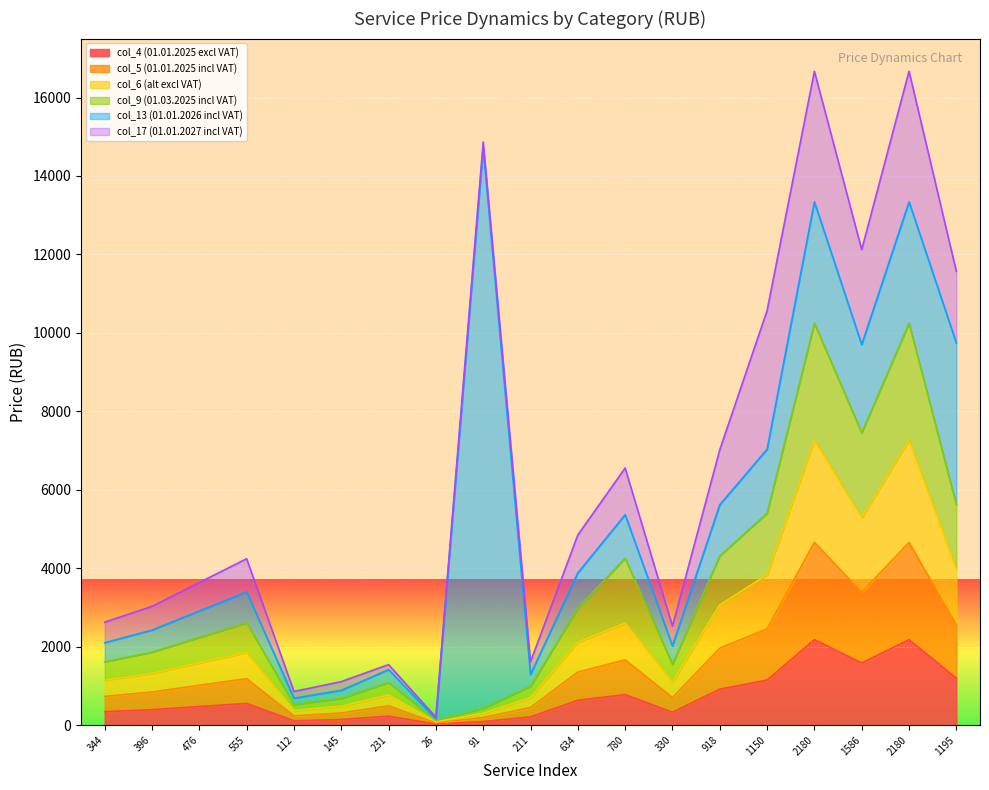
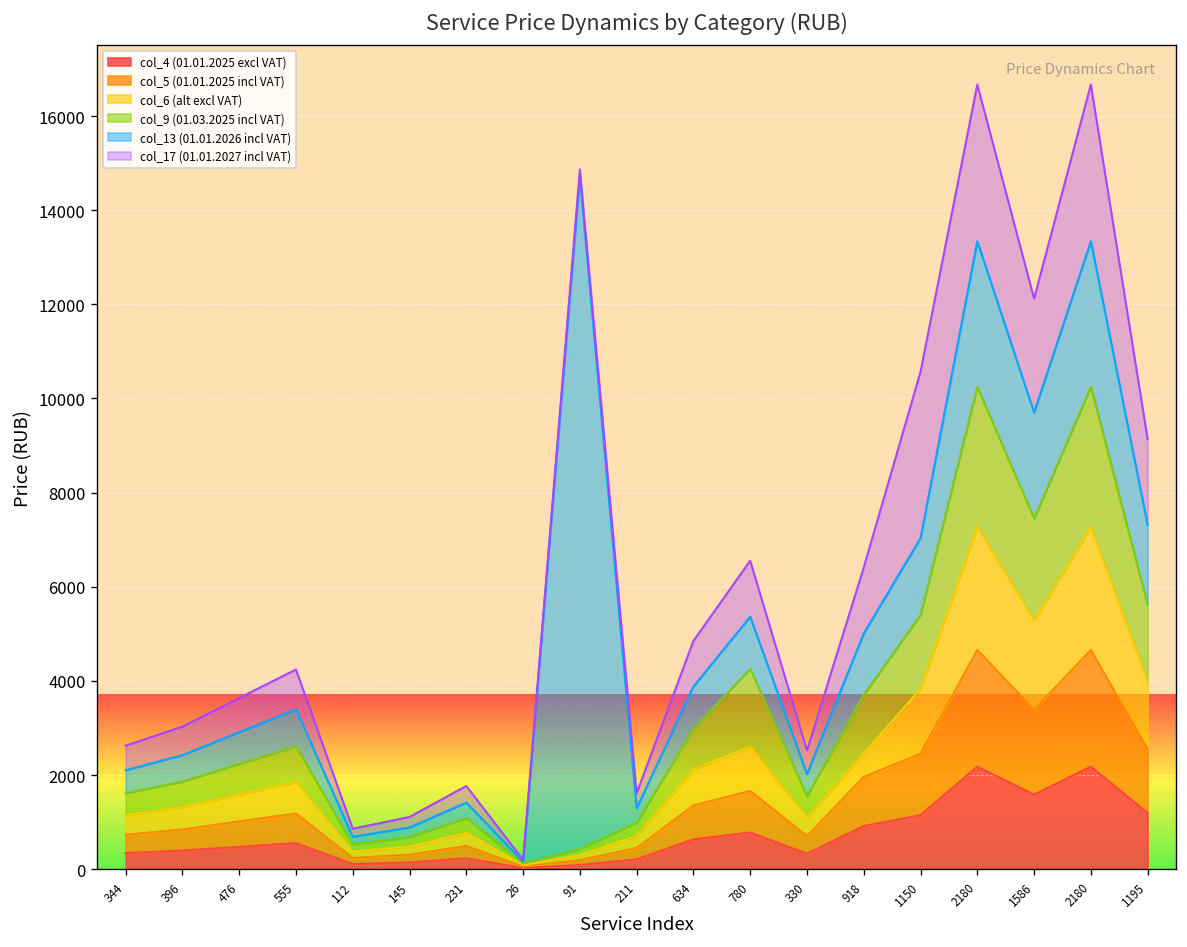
col_17 (01.01.2027 incl VAT), 231: 100 -> 400
col_6 (alt excl VAT), 918: 1100 -> 500
col_13 (01.01.2026 incl VAT), 1195: 4100 -> 1700
